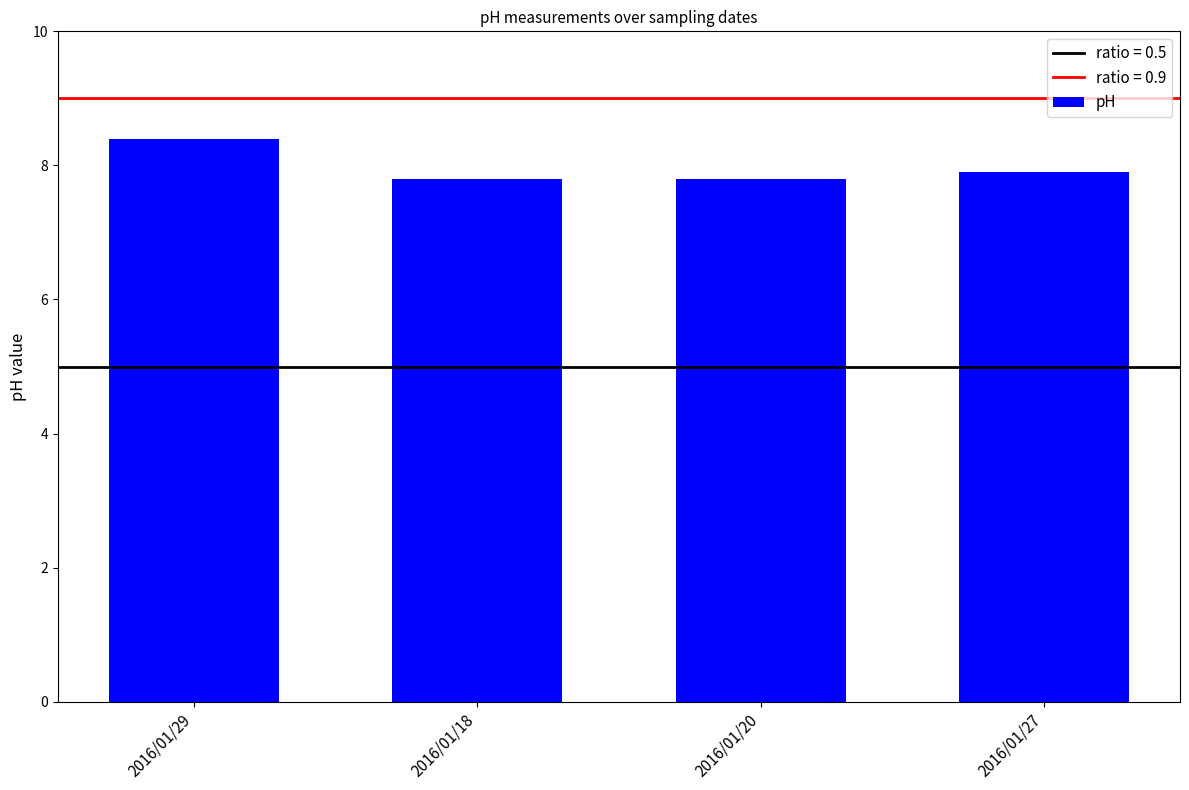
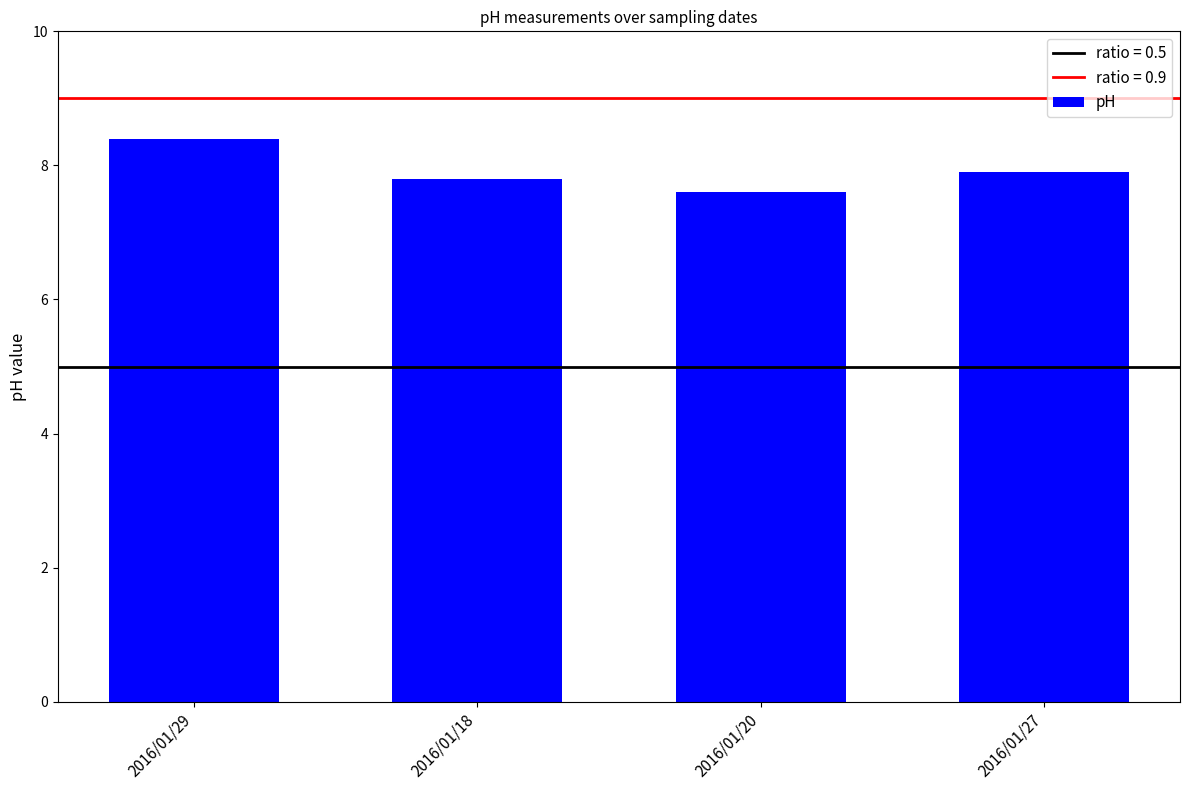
2016/01/20: 7.8 -> 7.6
